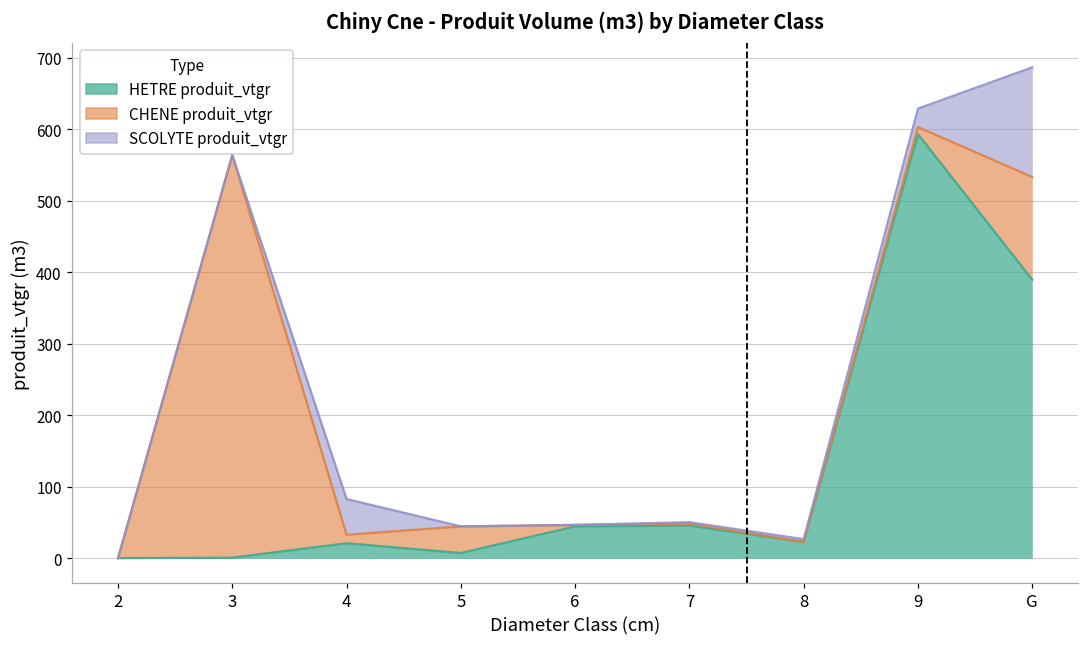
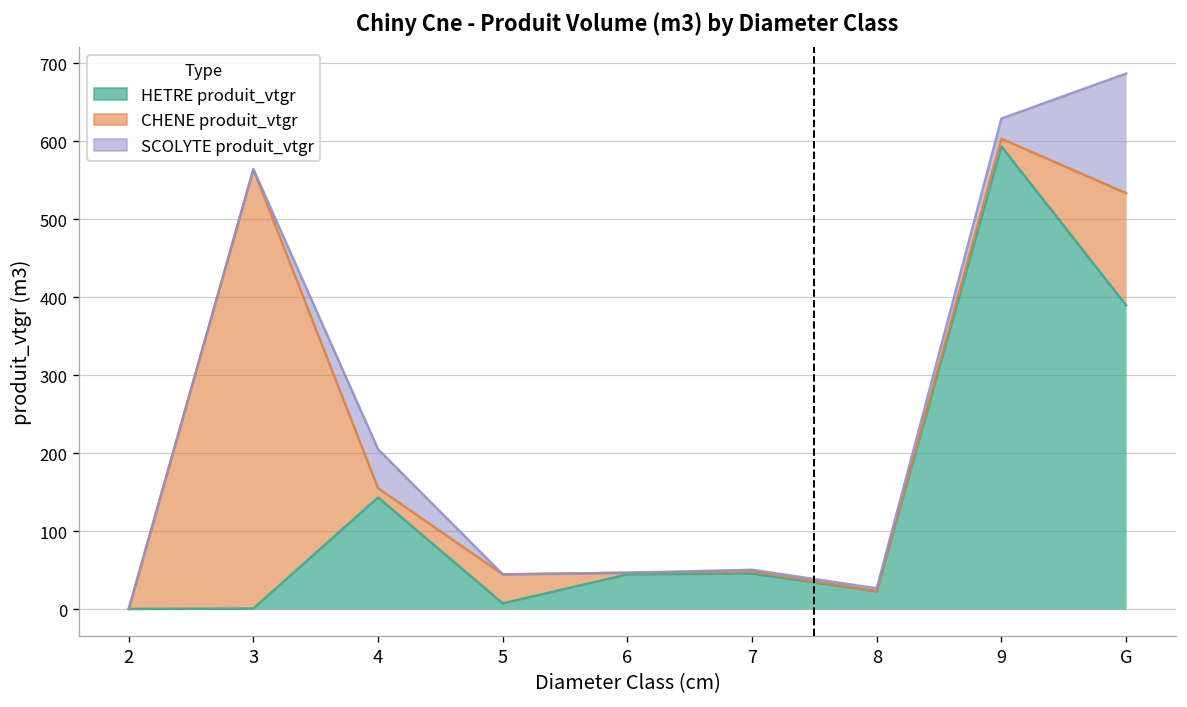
HETRE produit_vtgr, 4: 20 -> 140
